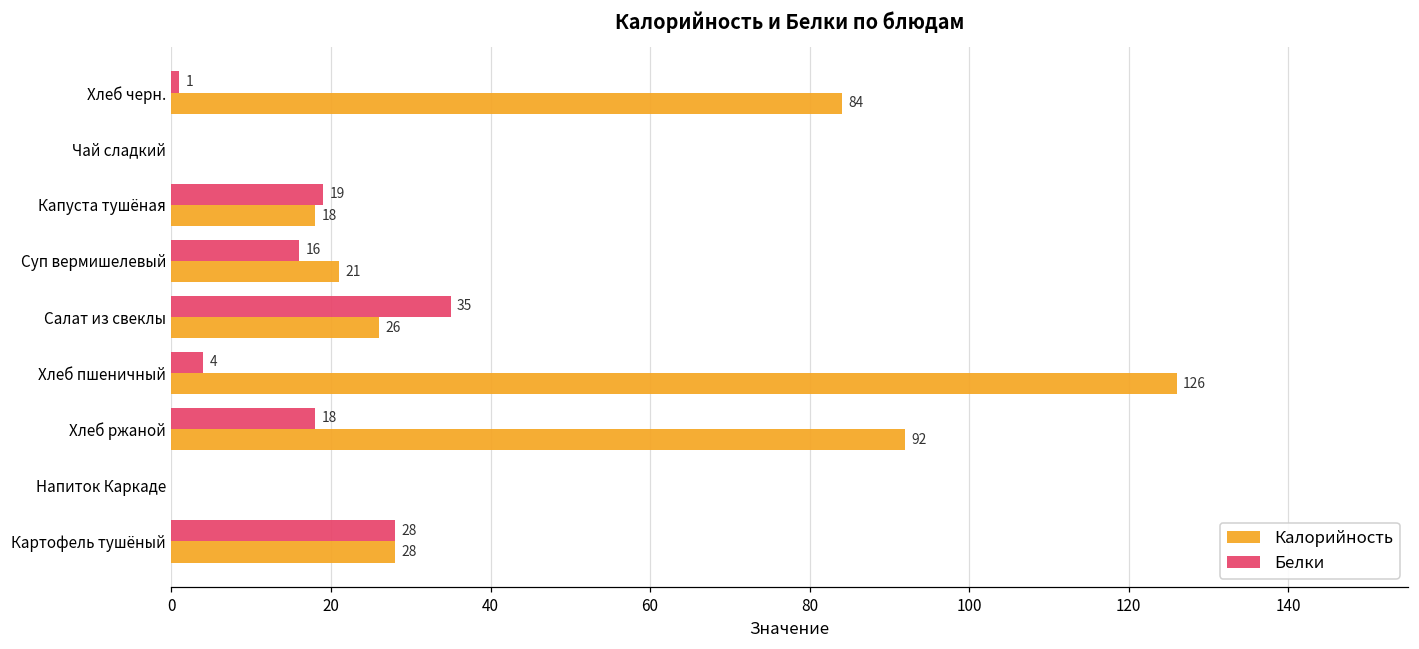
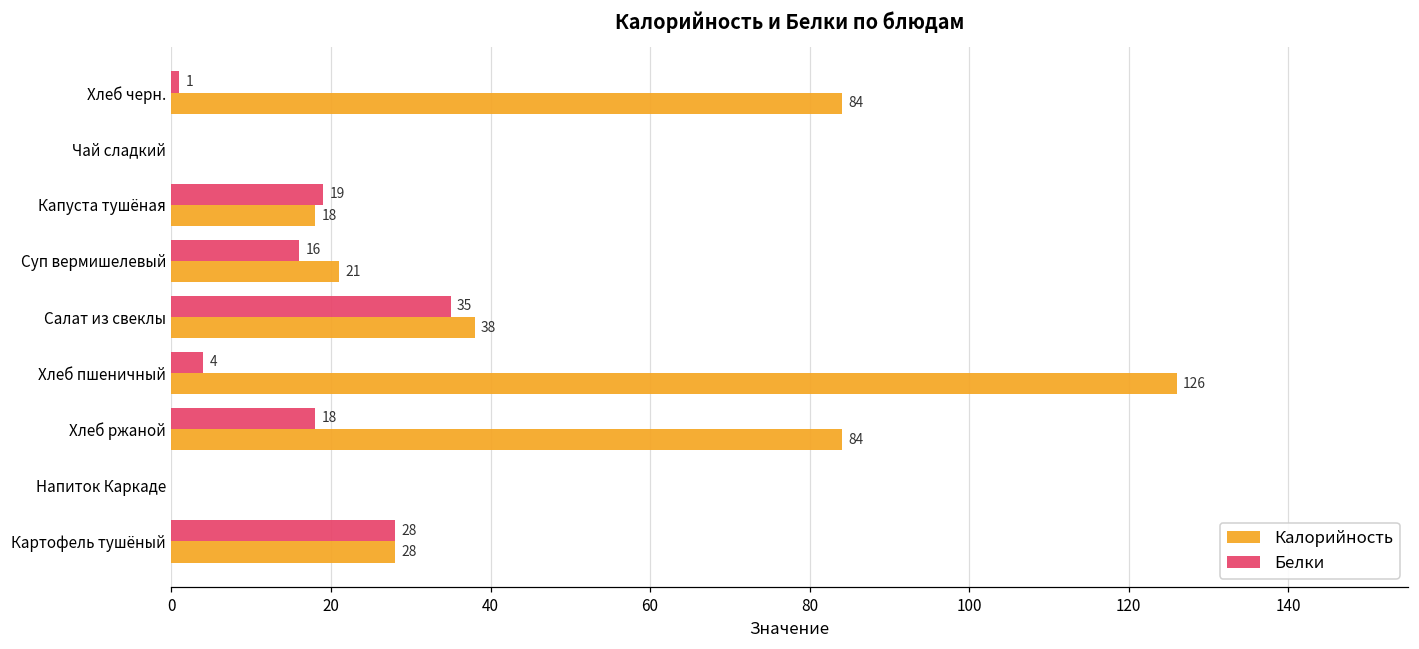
Калорийность, Салат из свеклы: 26 -> 38
Калорийность, Хлеб ржаной: 92 -> 84
